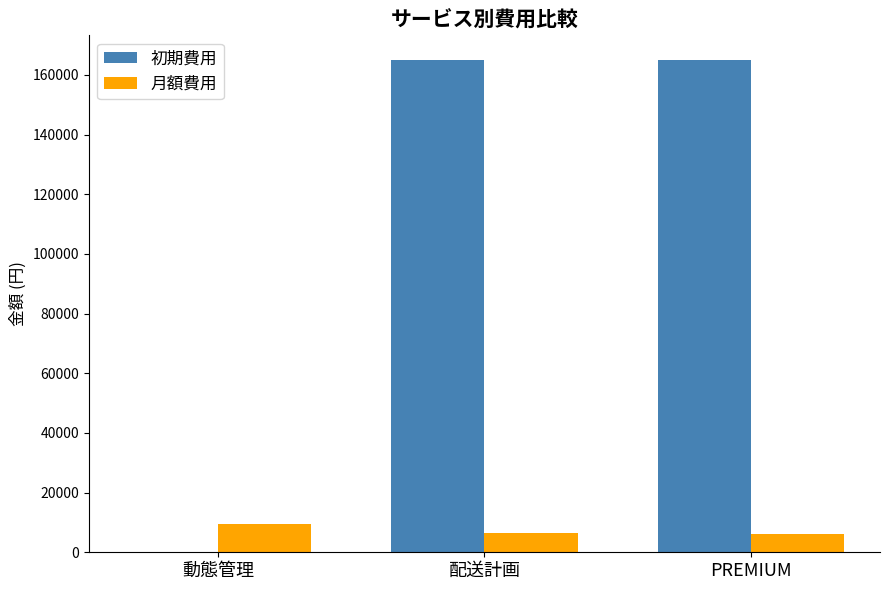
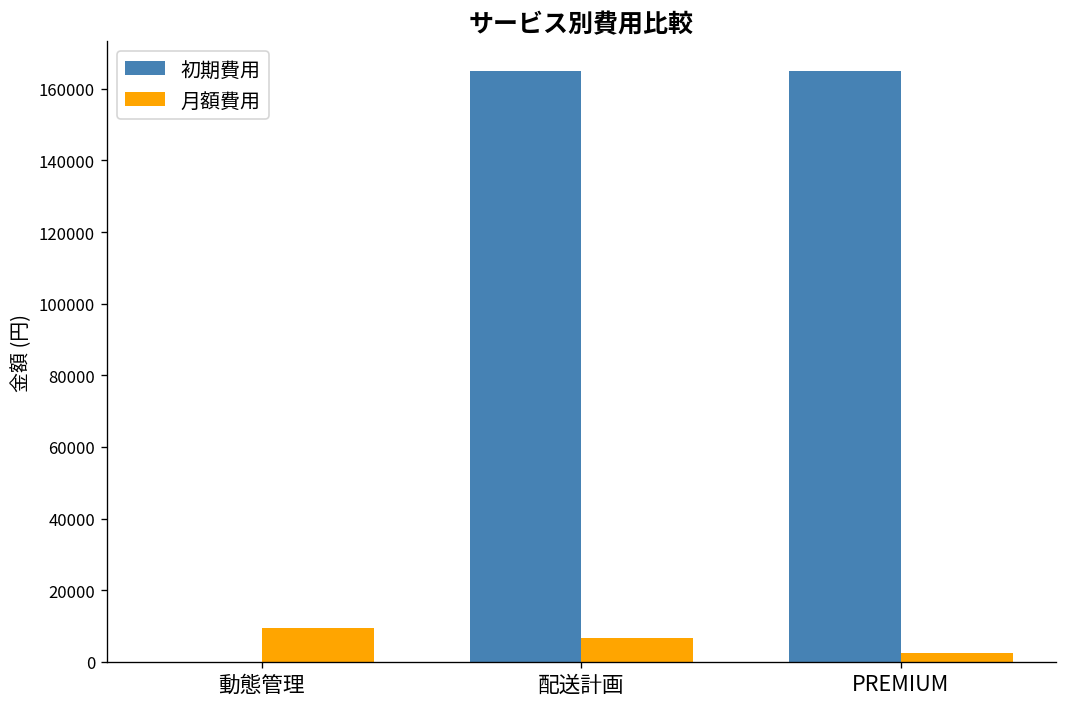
月額費用, PREMIUM: 6000 -> 2000
